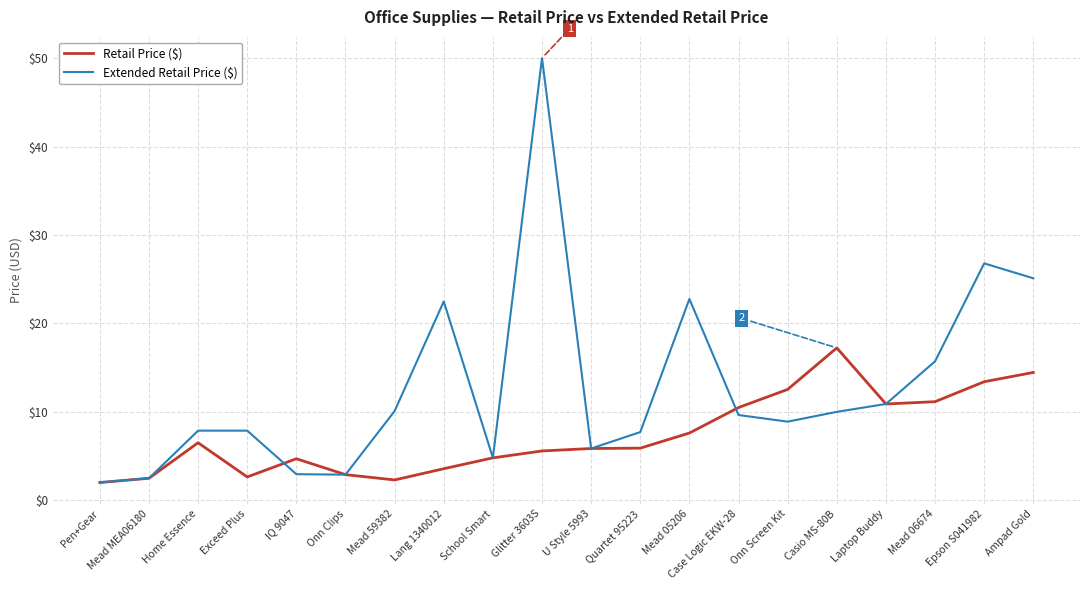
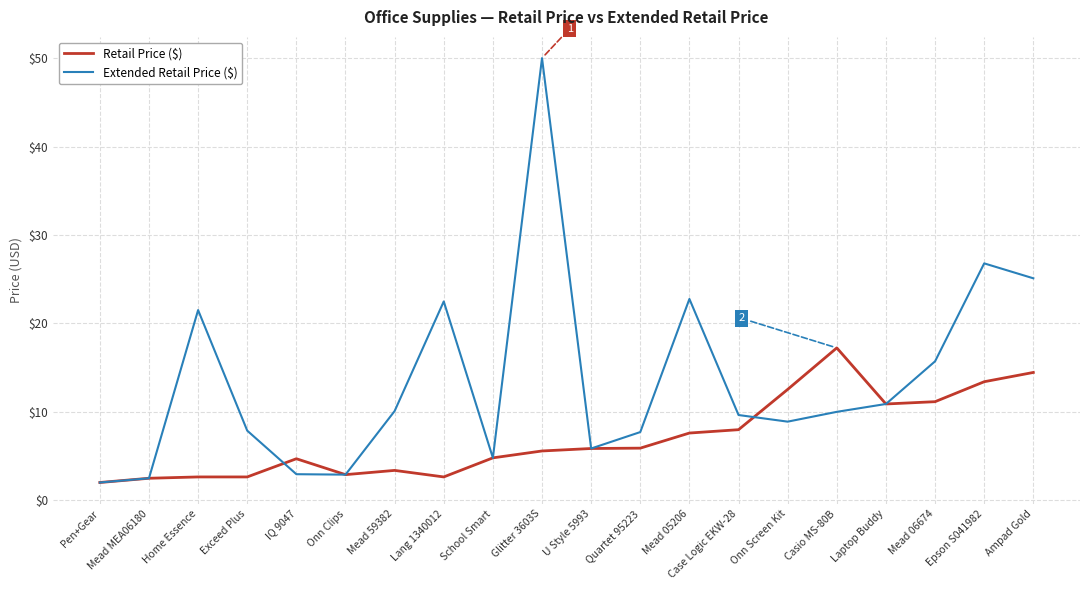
Retail Price ($), Home Essence: $6 -> $3
Extended Retail Price ($), Home Essence: $8 -> $22
Retail Price ($), Mead 59382: $2 -> $3
Retail Price ($), Lang 1340012: $4 -> $3
Retail Price ($), Case Logic EKW-28: $10 -> $8
